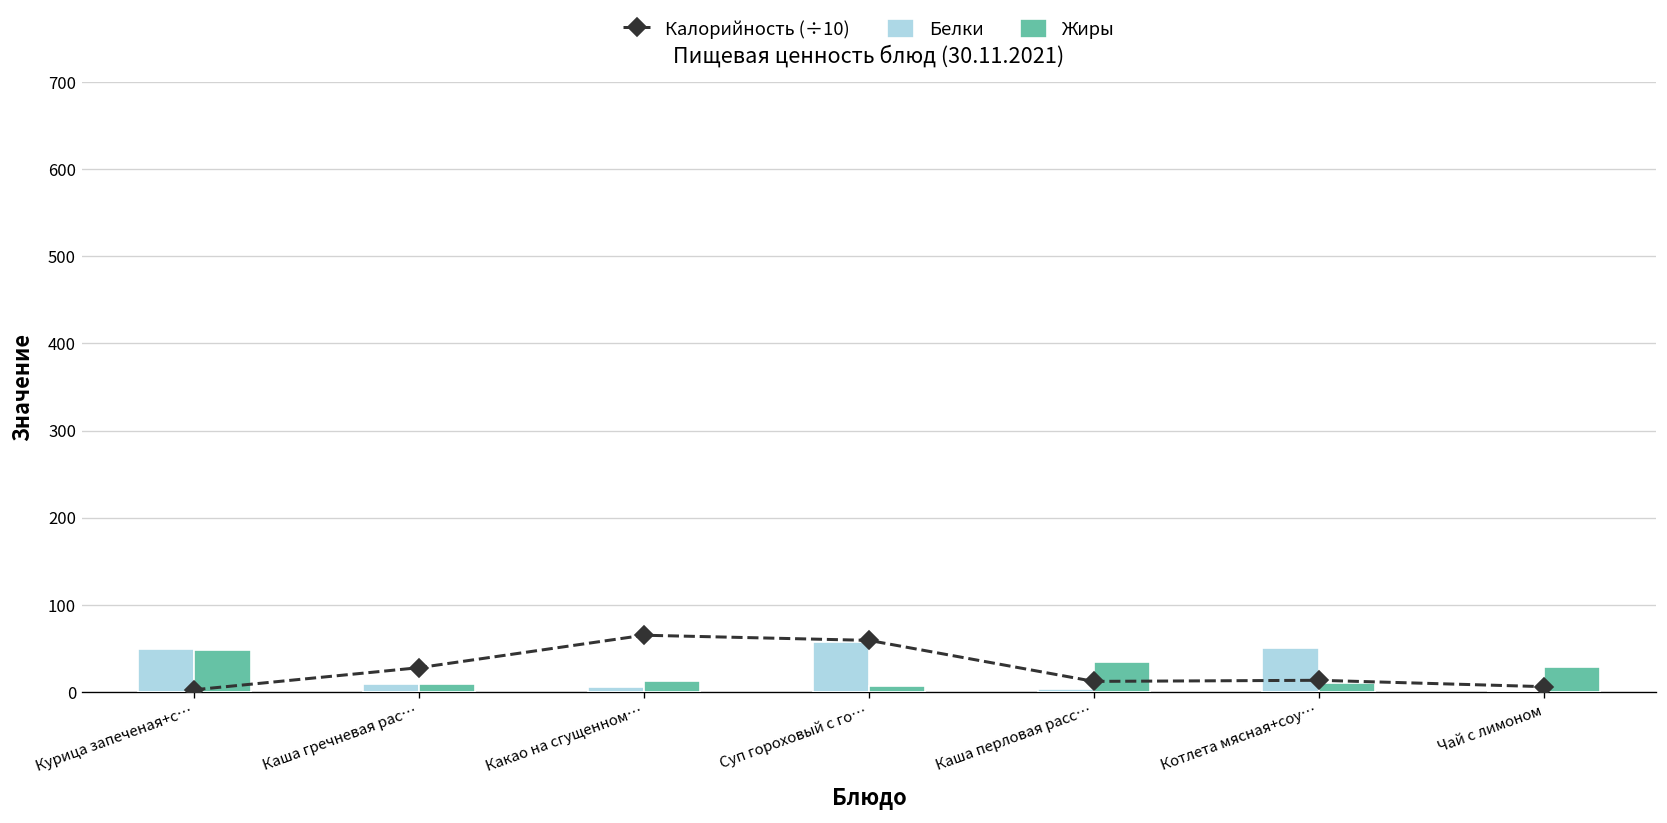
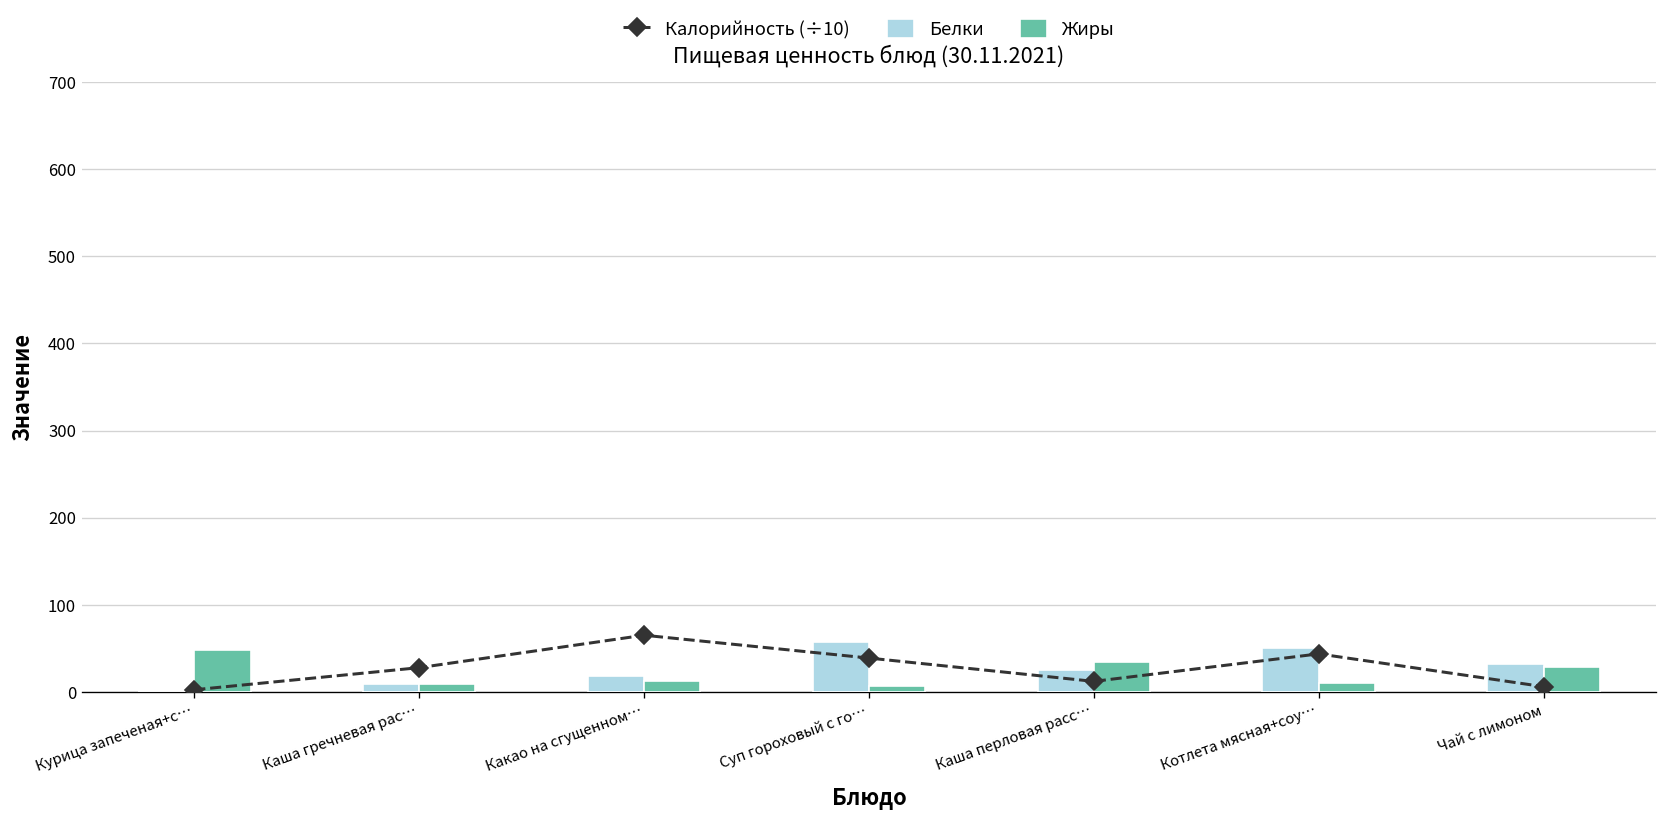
Белки, Курица запеченая+с…: 50 -> 0
Белки, Какао на сгущенном…: 10 -> 20
Калорийность (÷10), Суп гороховый с го…: 60 -> 40
Белки, Каша перловая расс…: 0 -> 30
Калорийность (÷10), Котлета мясная+соу…: 10 -> 40
Белки, Чай с лимоном: 0 -> 30
